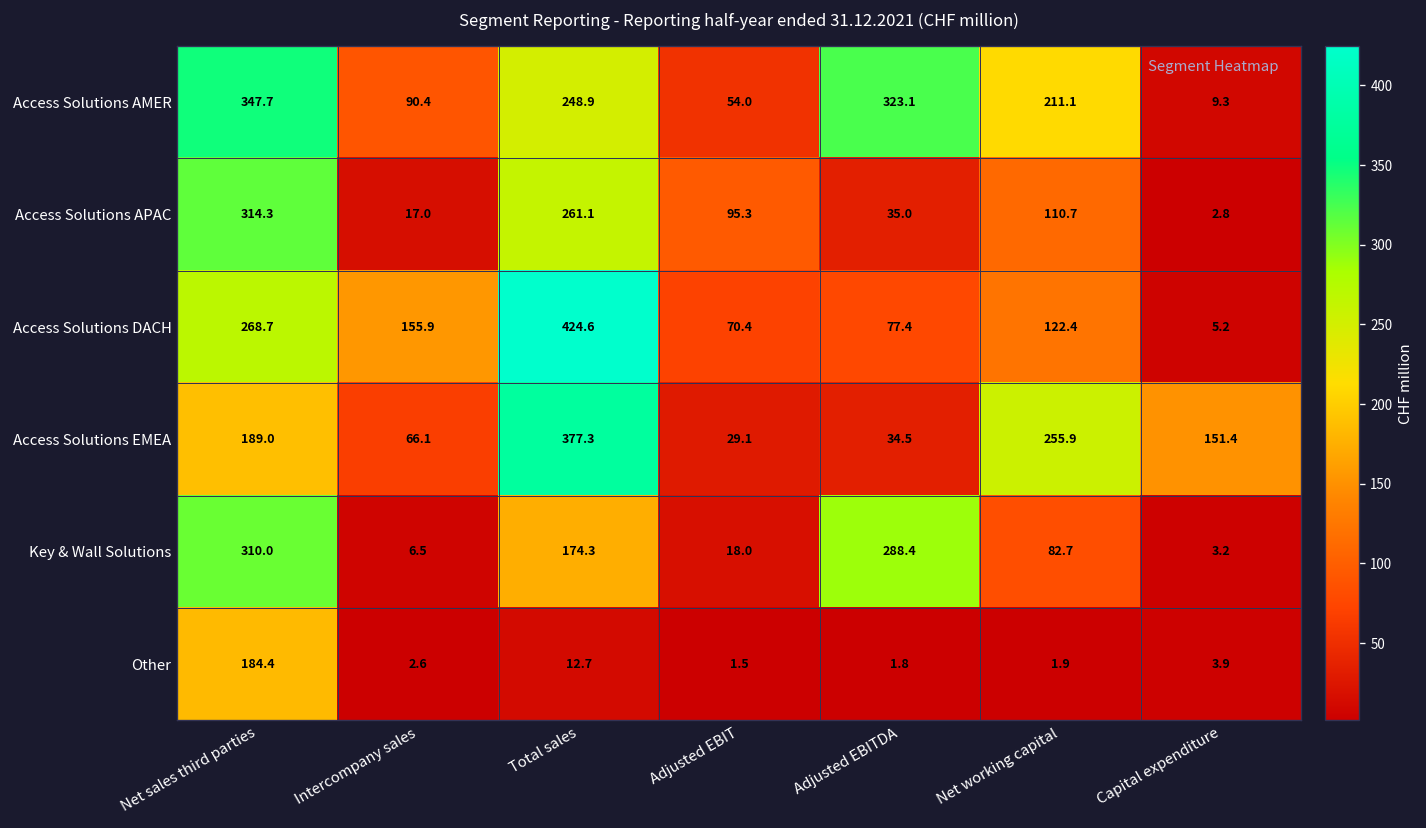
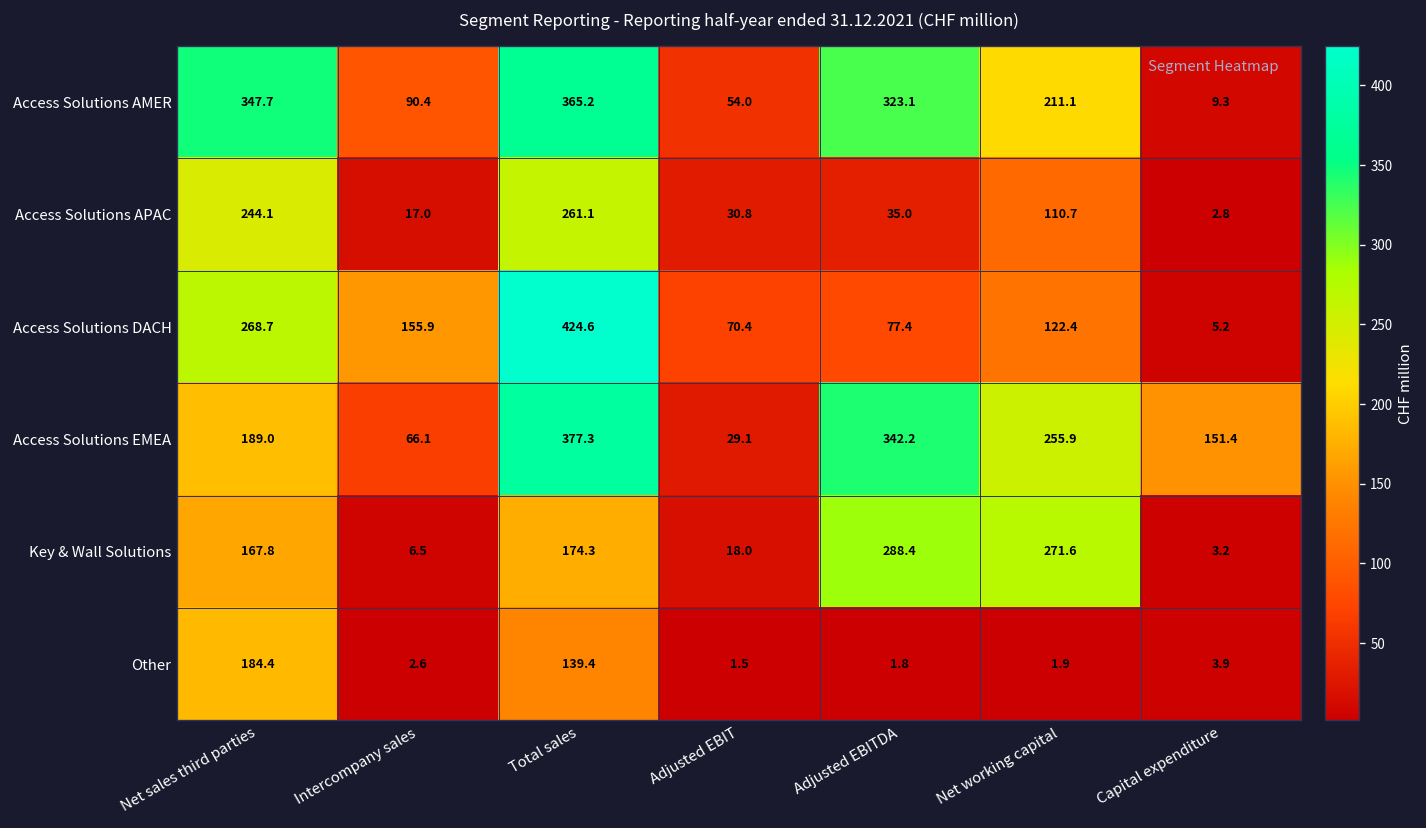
Access Solutions AMER, Total sales: 248.9 -> 365.2
Access Solutions APAC, Net sales third parties: 314.3 -> 244.1
Access Solutions APAC, Adjusted EBIT: 95.3 -> 30.8
Access Solutions EMEA, Adjusted EBITDA: 34.5 -> 342.2
Key & Wall Solutions, Net sales third parties: 310.0 -> 167.8
Key & Wall Solutions, Net working capital: 82.7 -> 271.6
Other, Total sales: 12.7 -> 139.4
